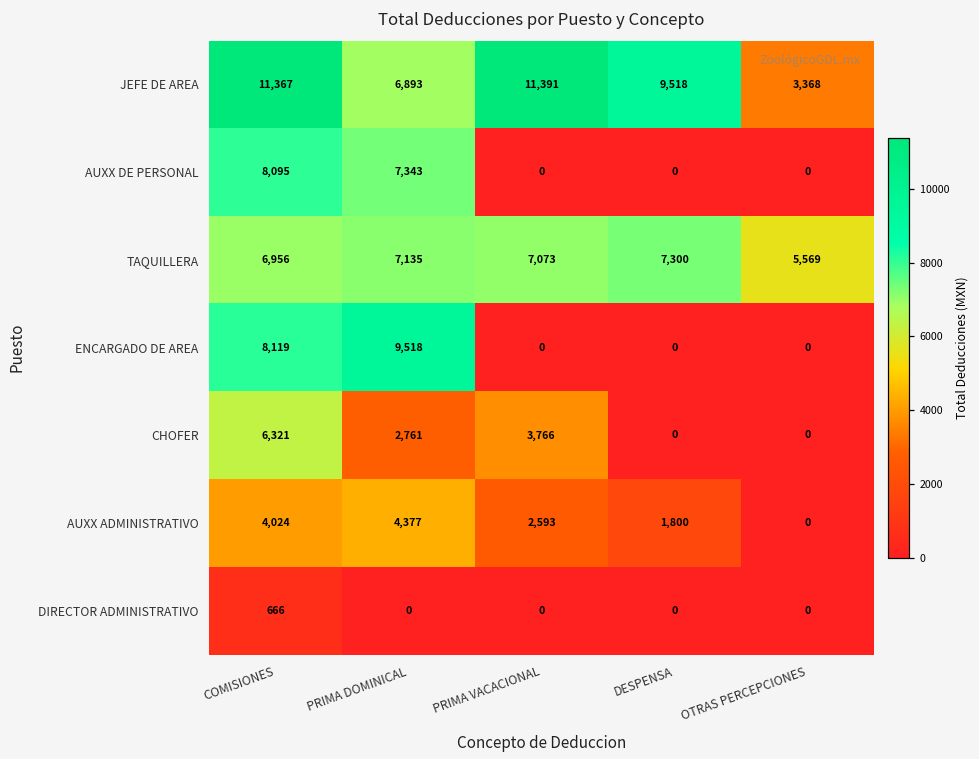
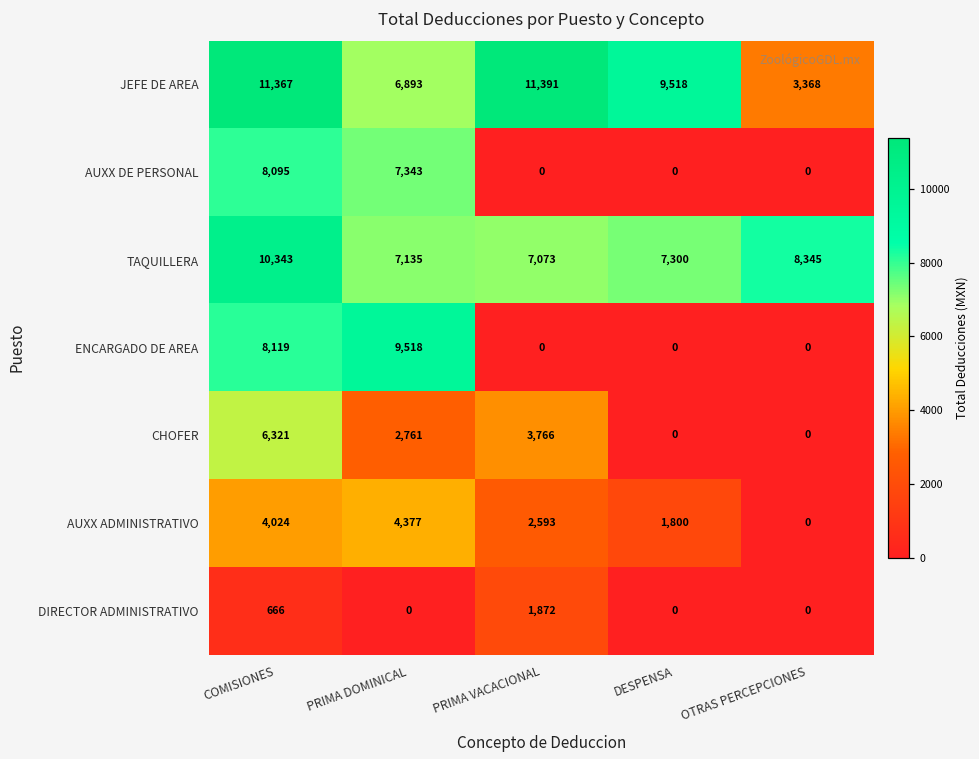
TAQUILLERA, COMISIONES: 6,956 -> 10,343
TAQUILLERA, OTRAS PERCEPCIONES: 5,569 -> 8,345
DIRECTOR ADMINISTRATIVO, PRIMA VACACIONAL: 0 -> 1,872
